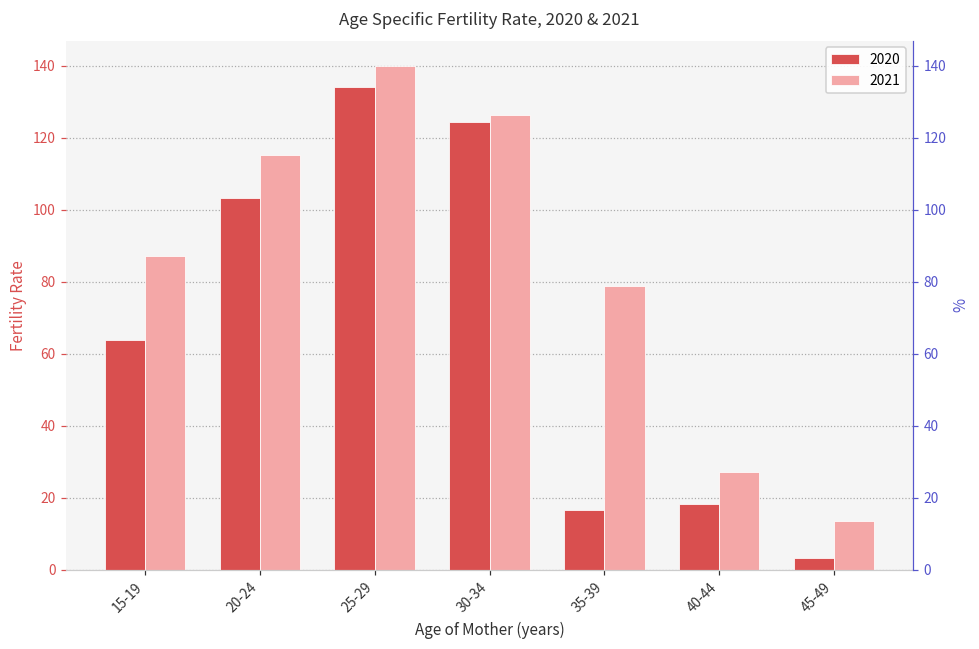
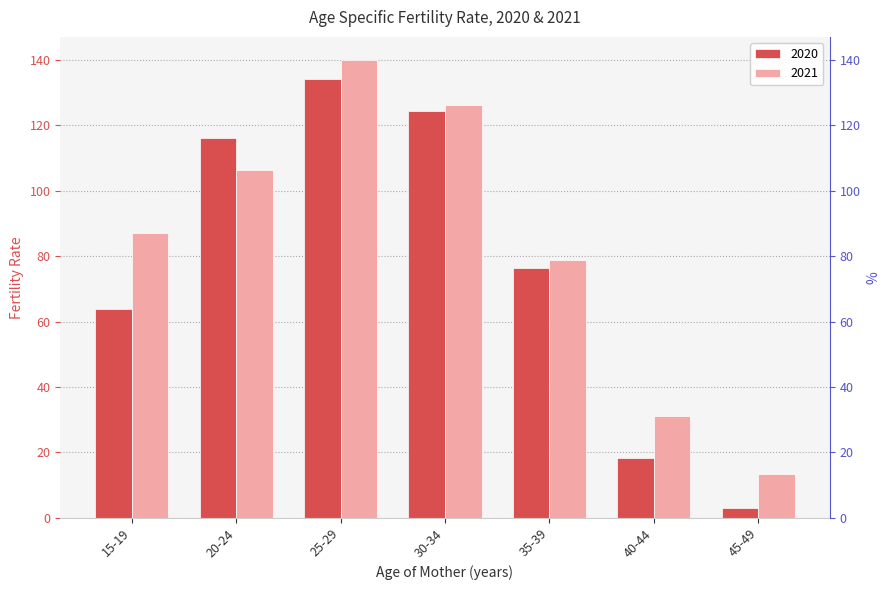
2020, 20-24: 103 -> 116
2021, 20-24: 115 -> 106
2020, 35-39: 17 -> 77
2021, 40-44: 27 -> 31
